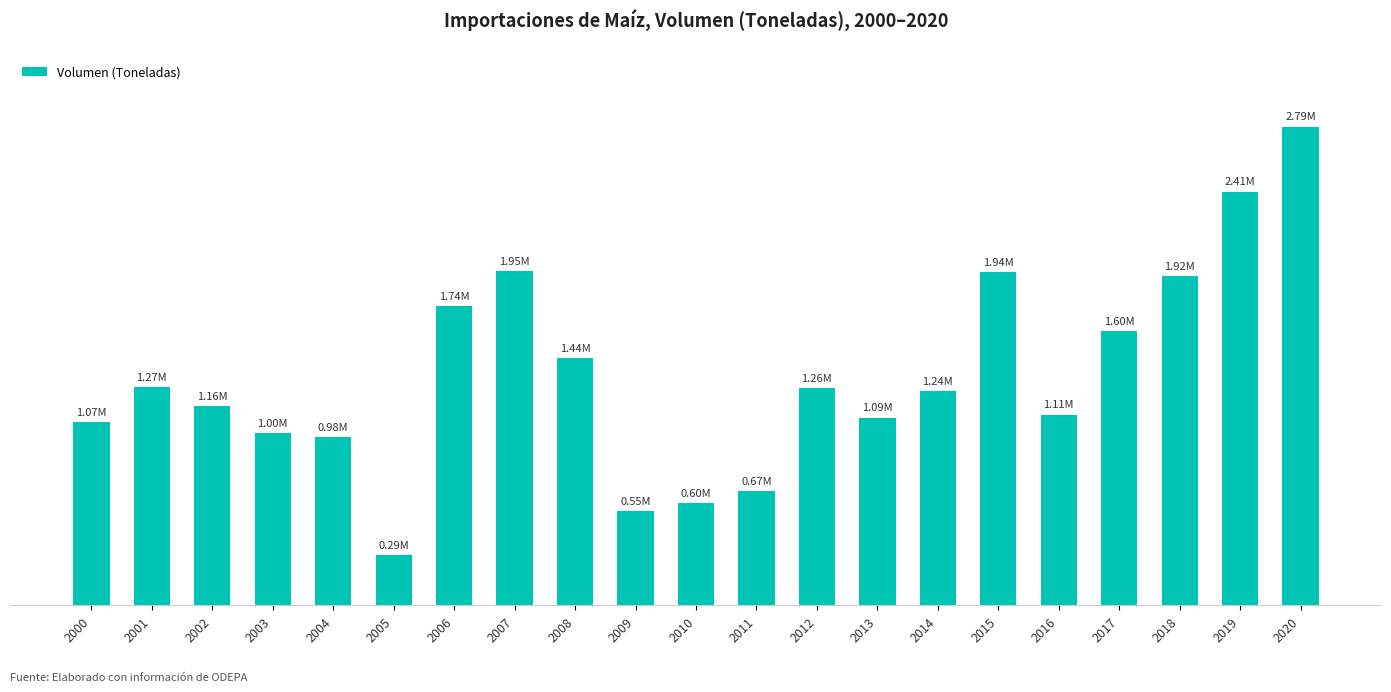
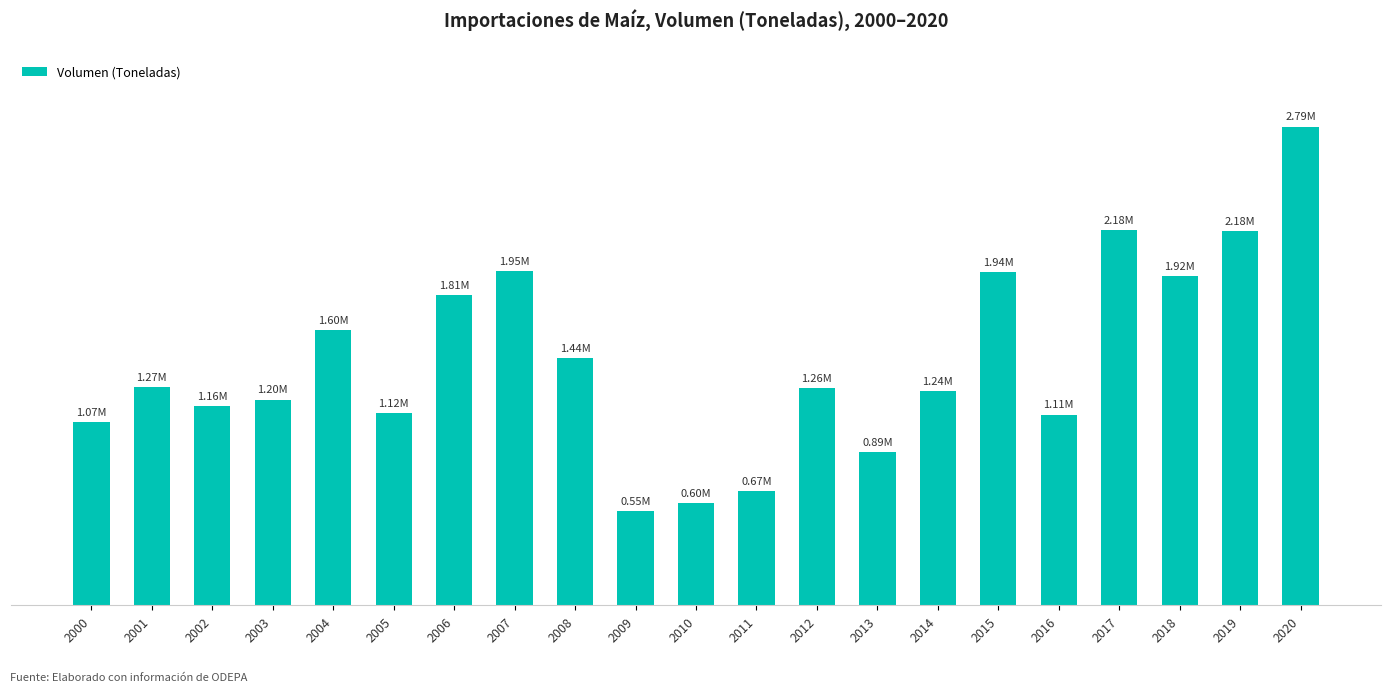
2003: 1.00M -> 1.20M
2004: 0.98M -> 1.60M
2005: 0.29M -> 1.12M
2006: 1.74M -> 1.81M
2013: 1.09M -> 0.89M
2017: 1.60M -> 2.18M
2019: 2.41M -> 2.18M
